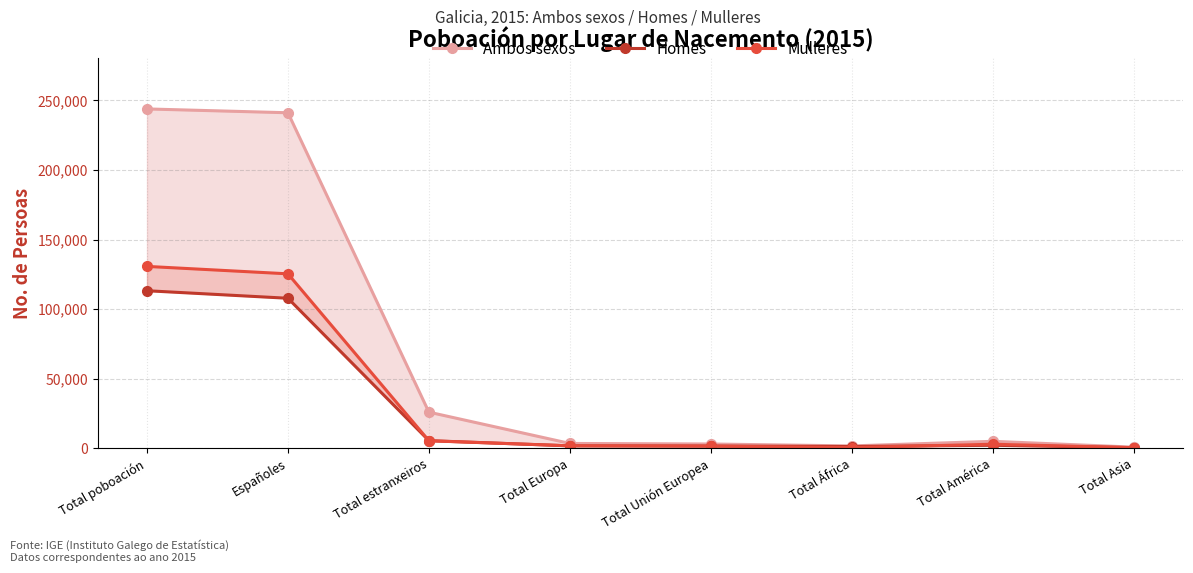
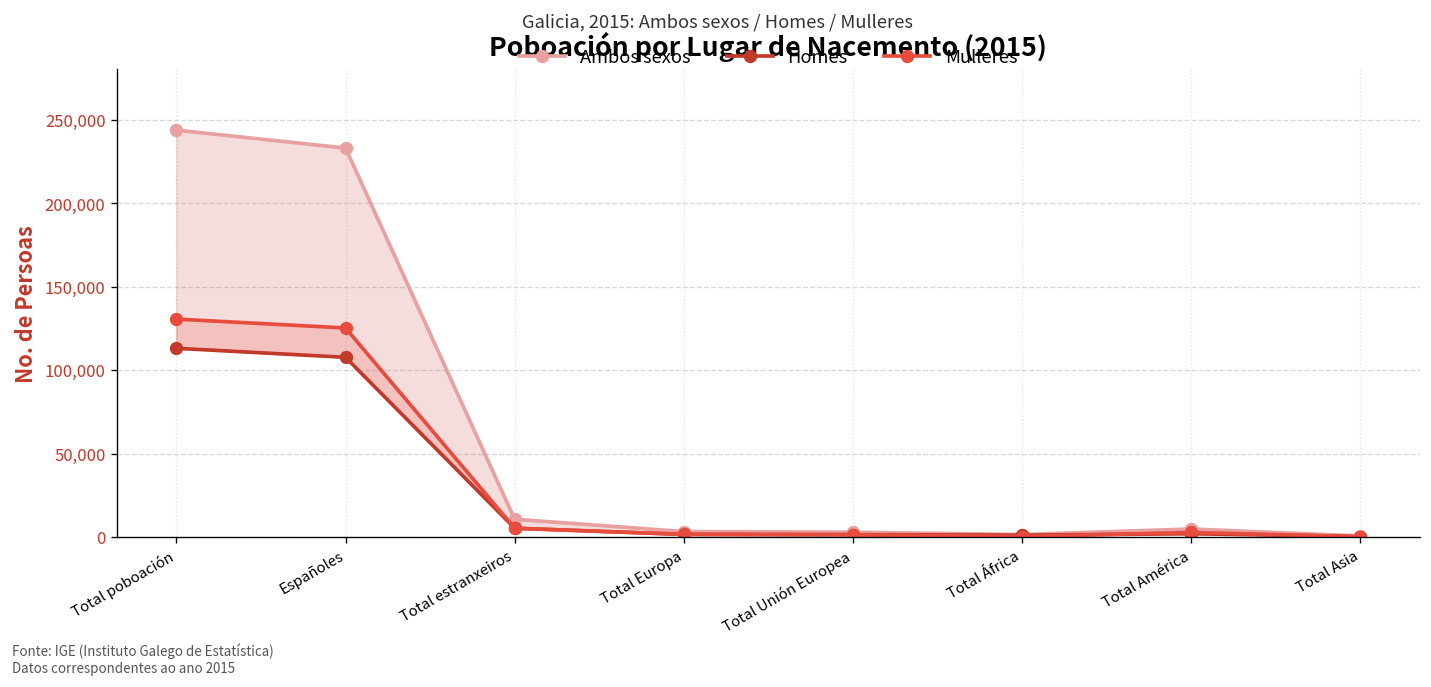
Ambos sexos, Españoles: 241,000 -> 233,000
Ambos sexos, Total estranxeiros: 26,000 -> 11,000
